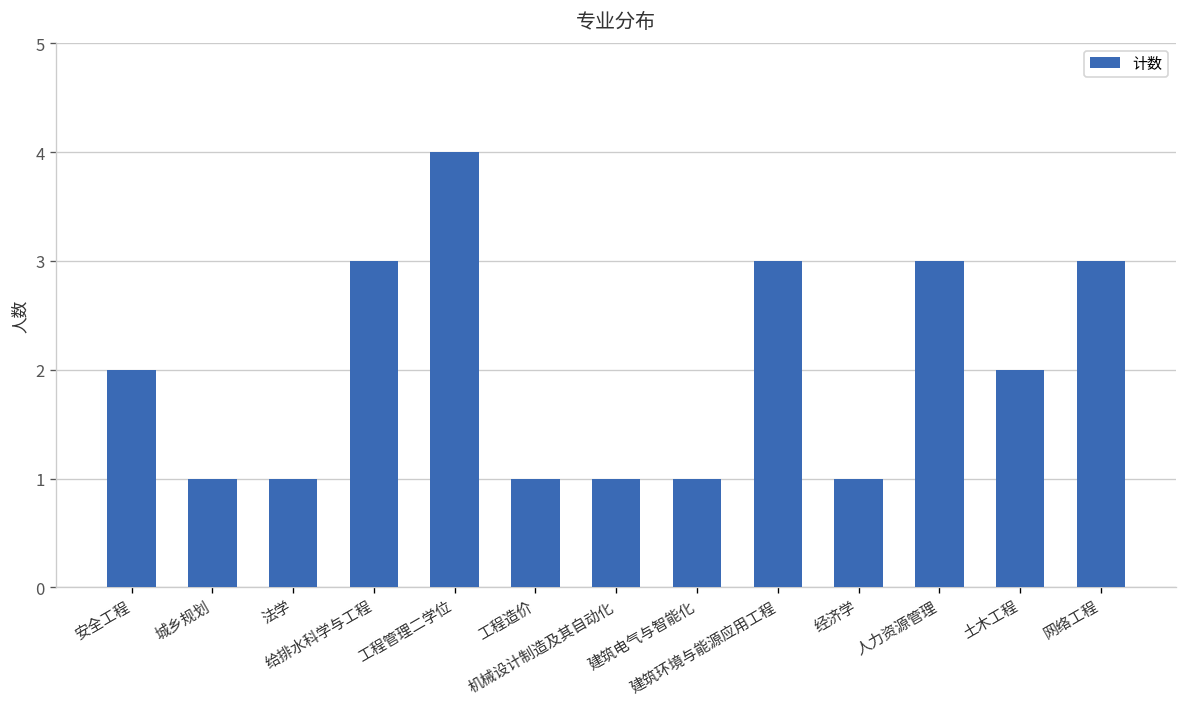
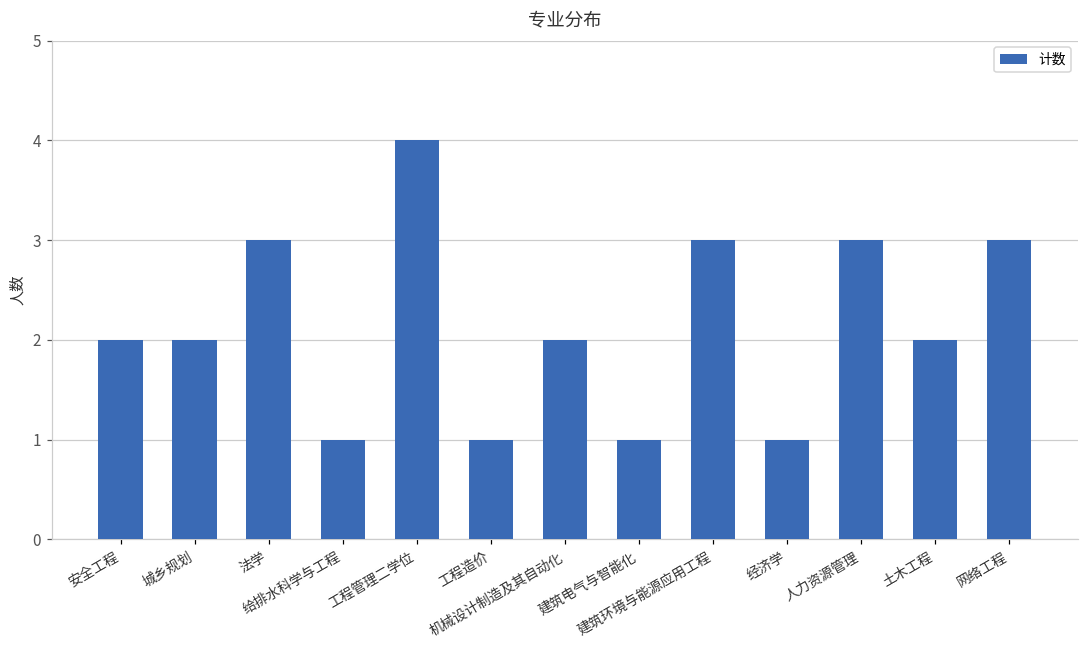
城乡规划: 1 -> 2
法学: 1 -> 3
给排水科学与工程: 3 -> 1
机械设计制造及其自动化: 1 -> 2
